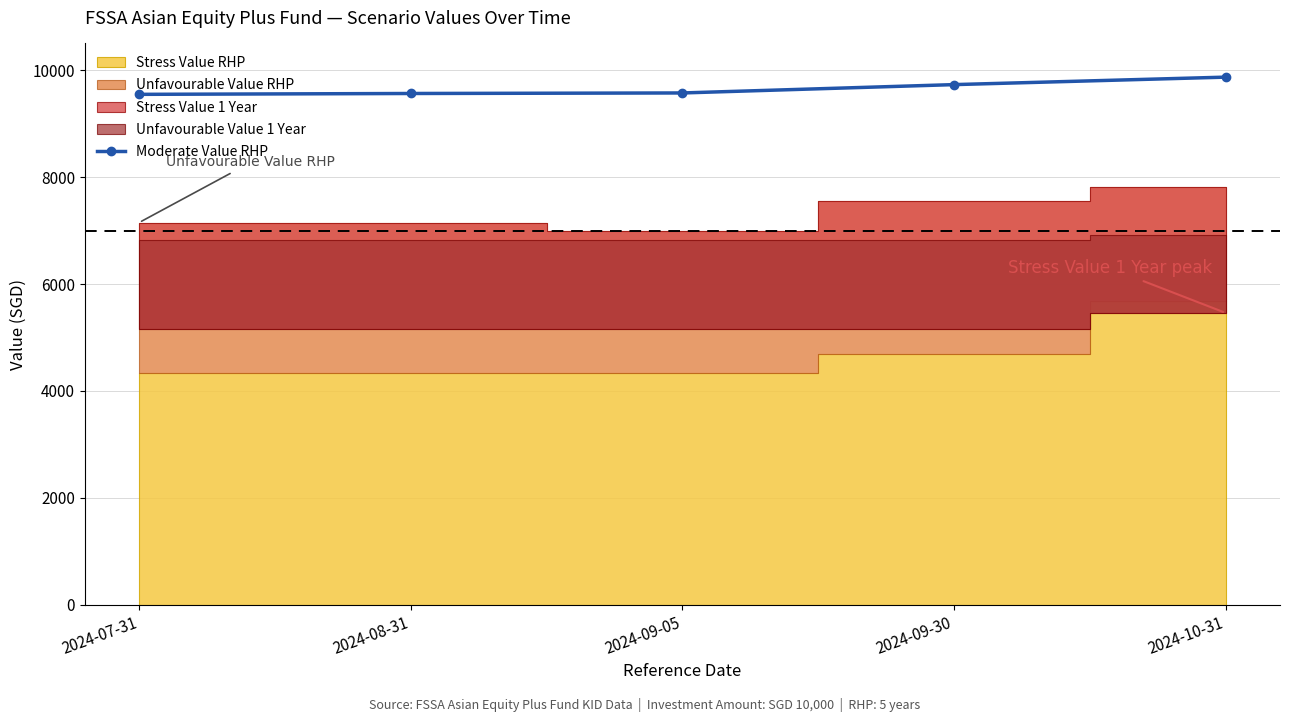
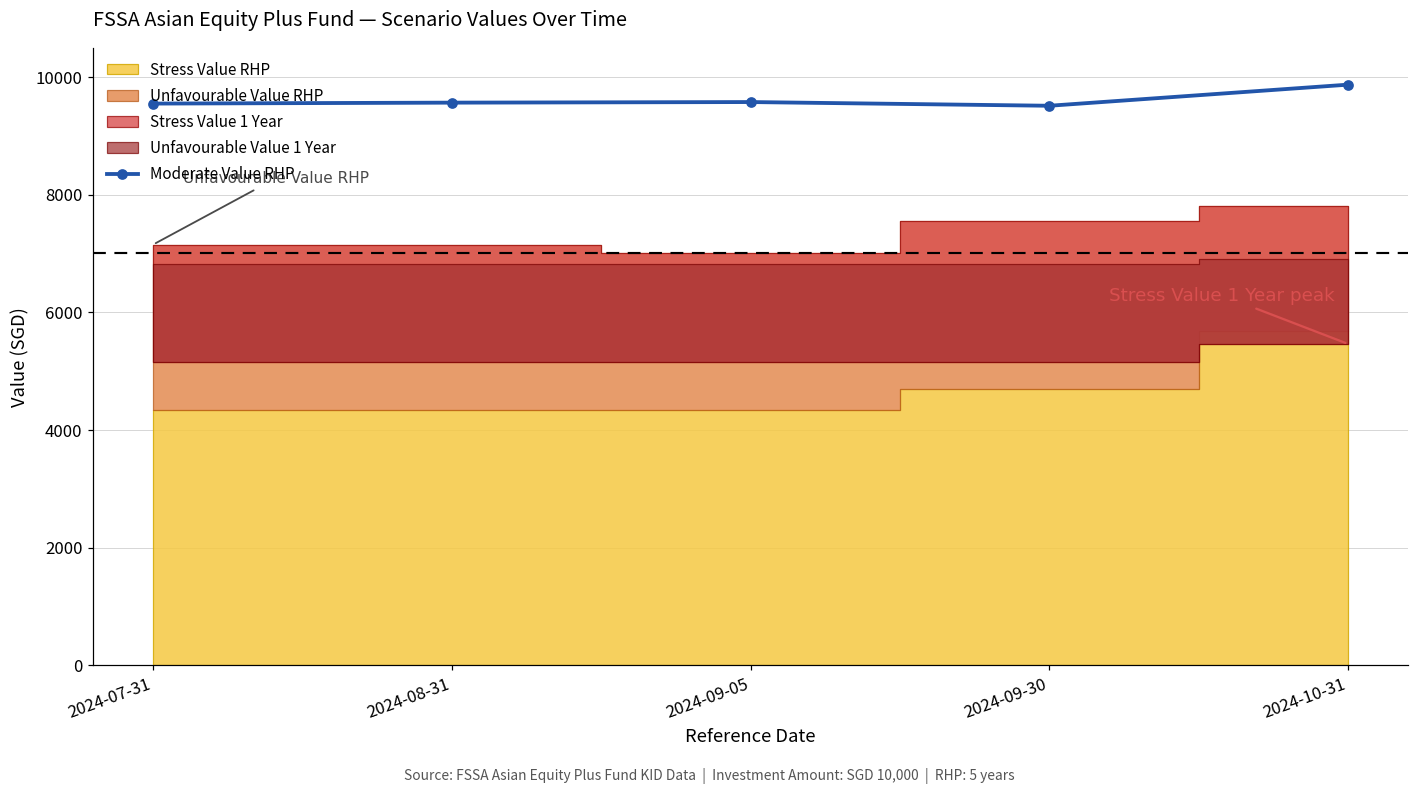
Moderate Value RHP, 2024-09-30: 9700 -> 9500
